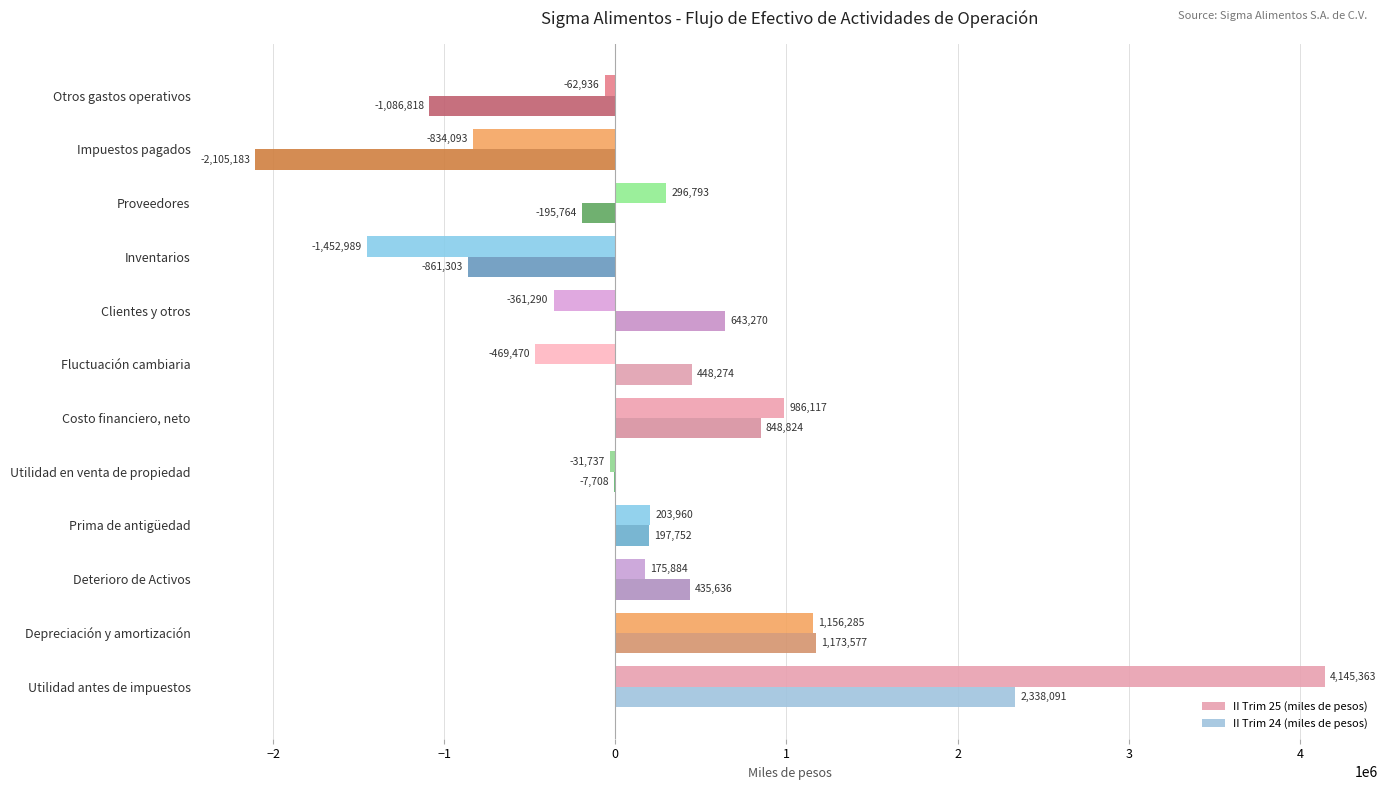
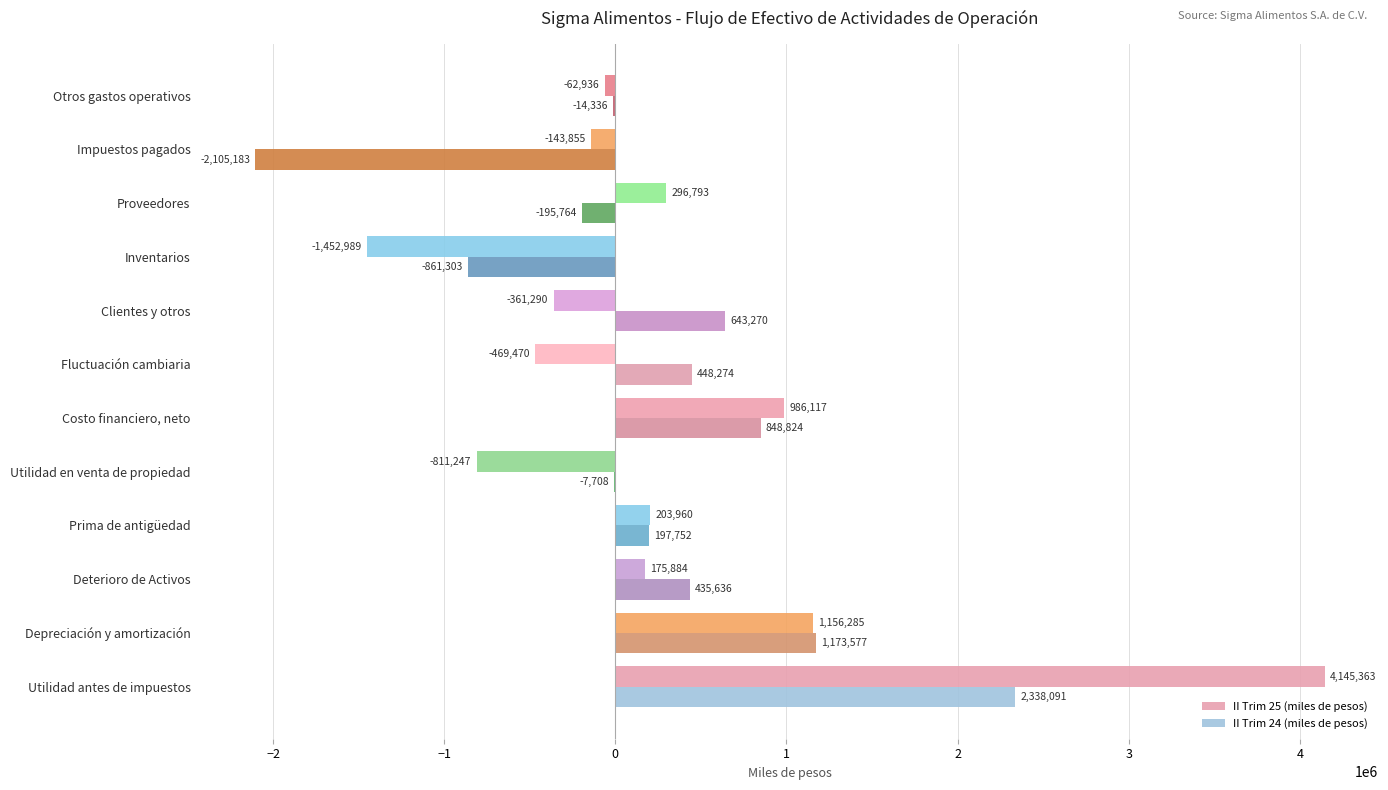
II Trim 24 (miles de pesos), Otros gastos operativos: -1,086,818 -> -14,336
II Trim 25 (miles de pesos), Impuestos pagados: -834,093 -> -143,855
II Trim 25 (miles de pesos), Utilidad en venta de propiedad: -31,737 -> -811,247
